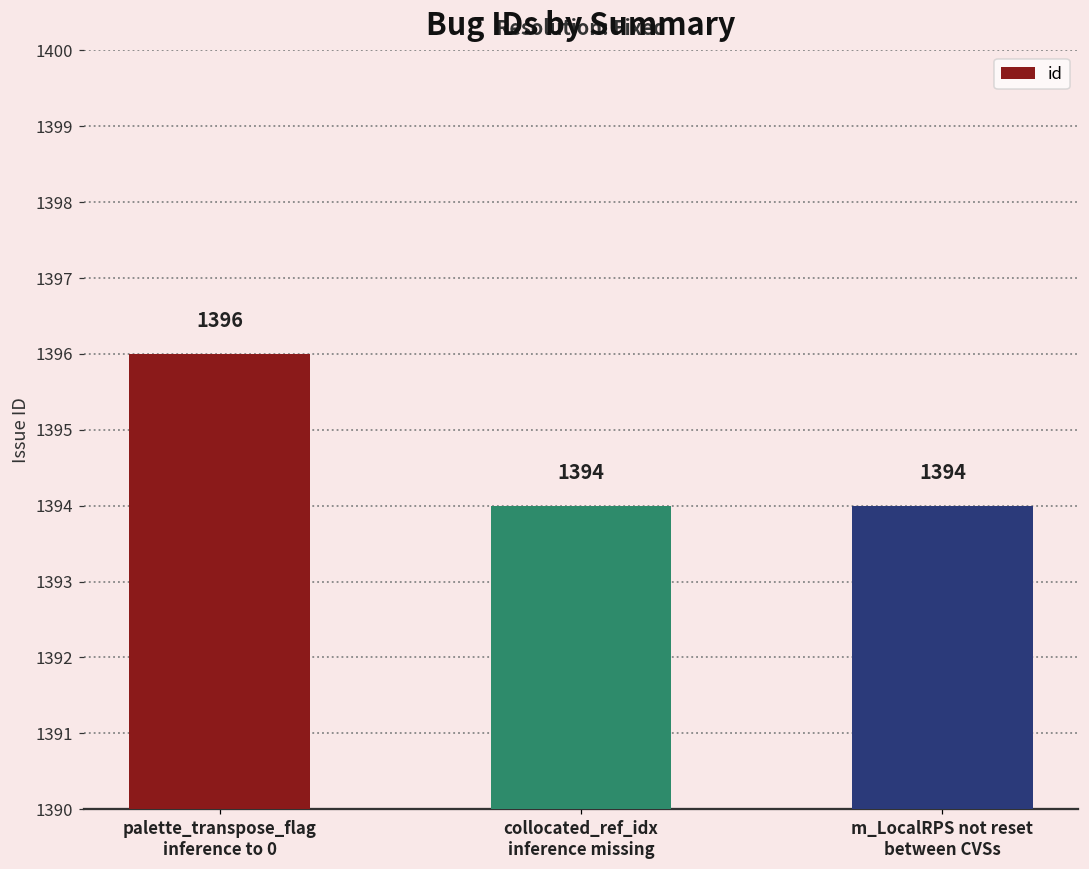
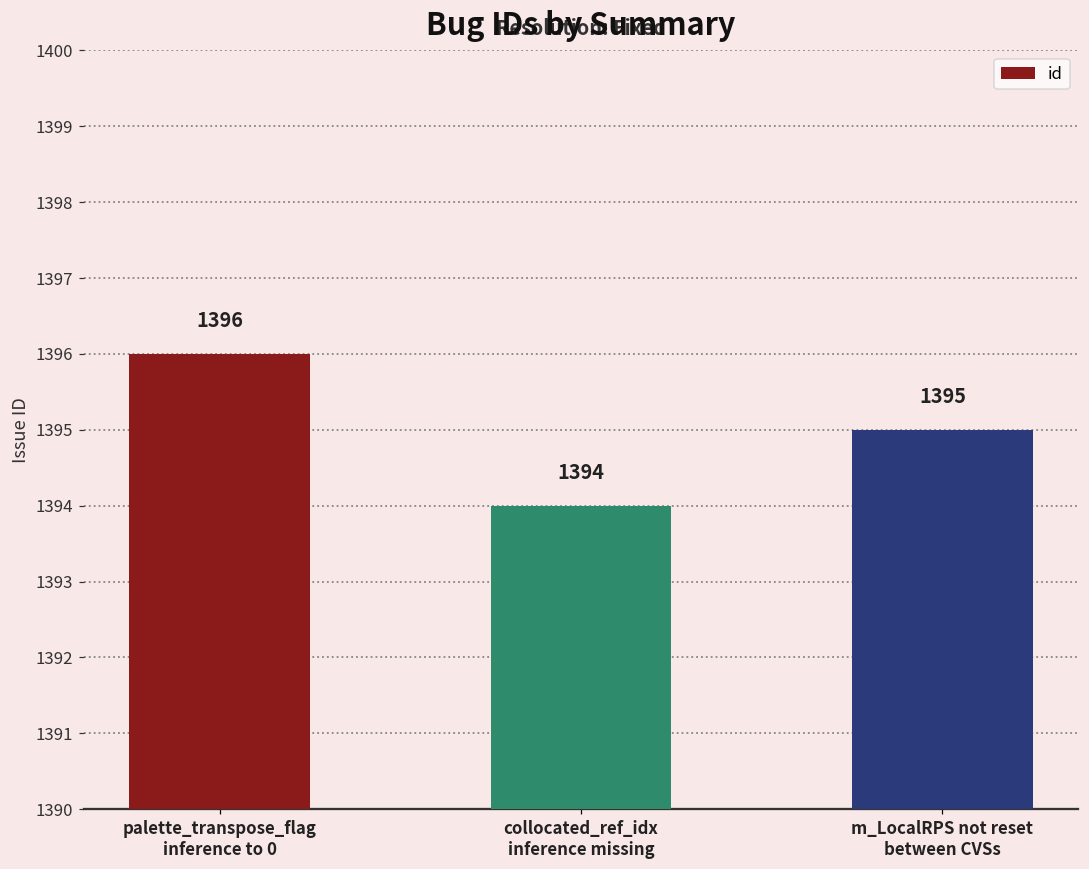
m_LocalRPS not reset between CVSs: 1394 -> 1395
